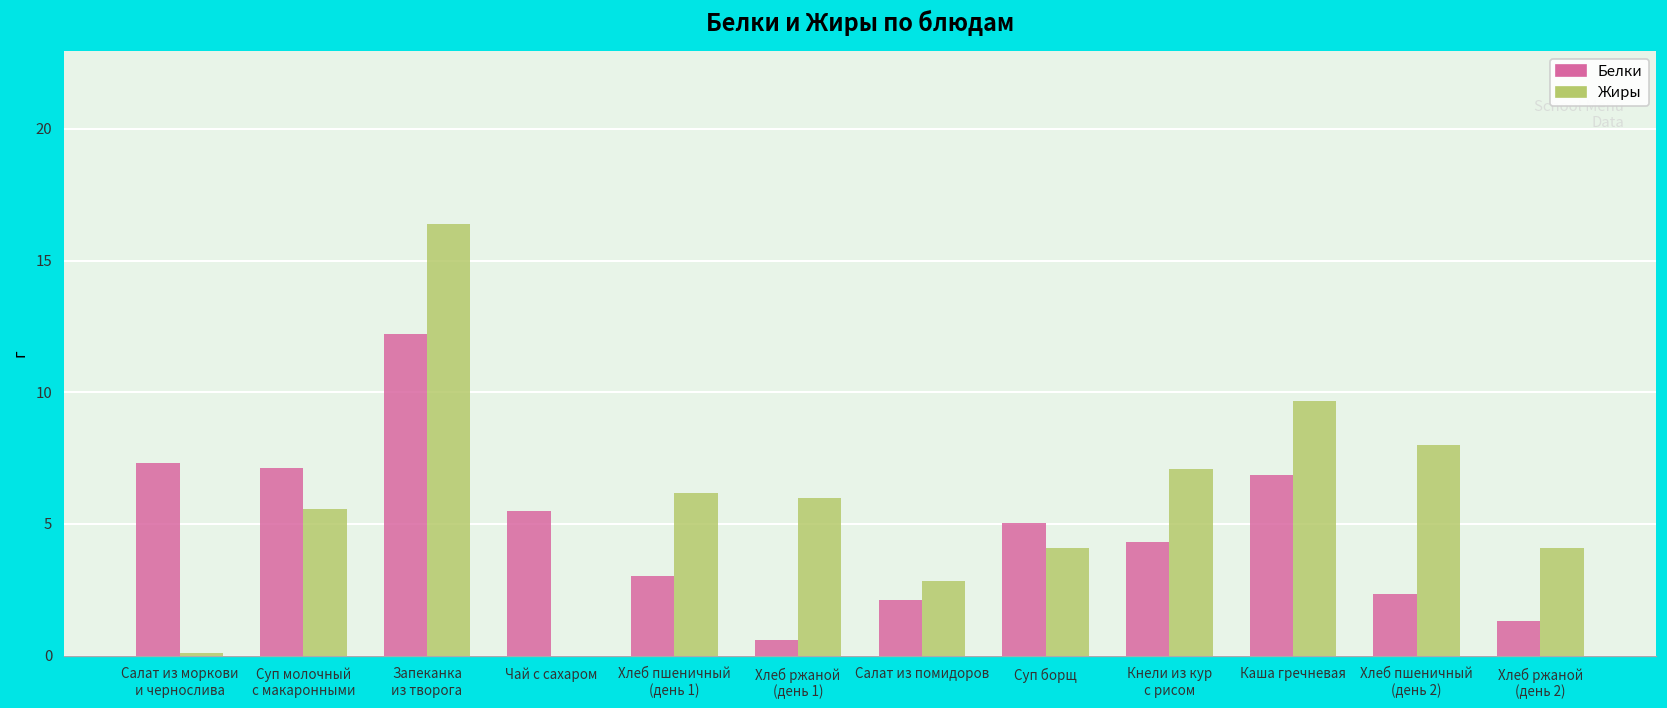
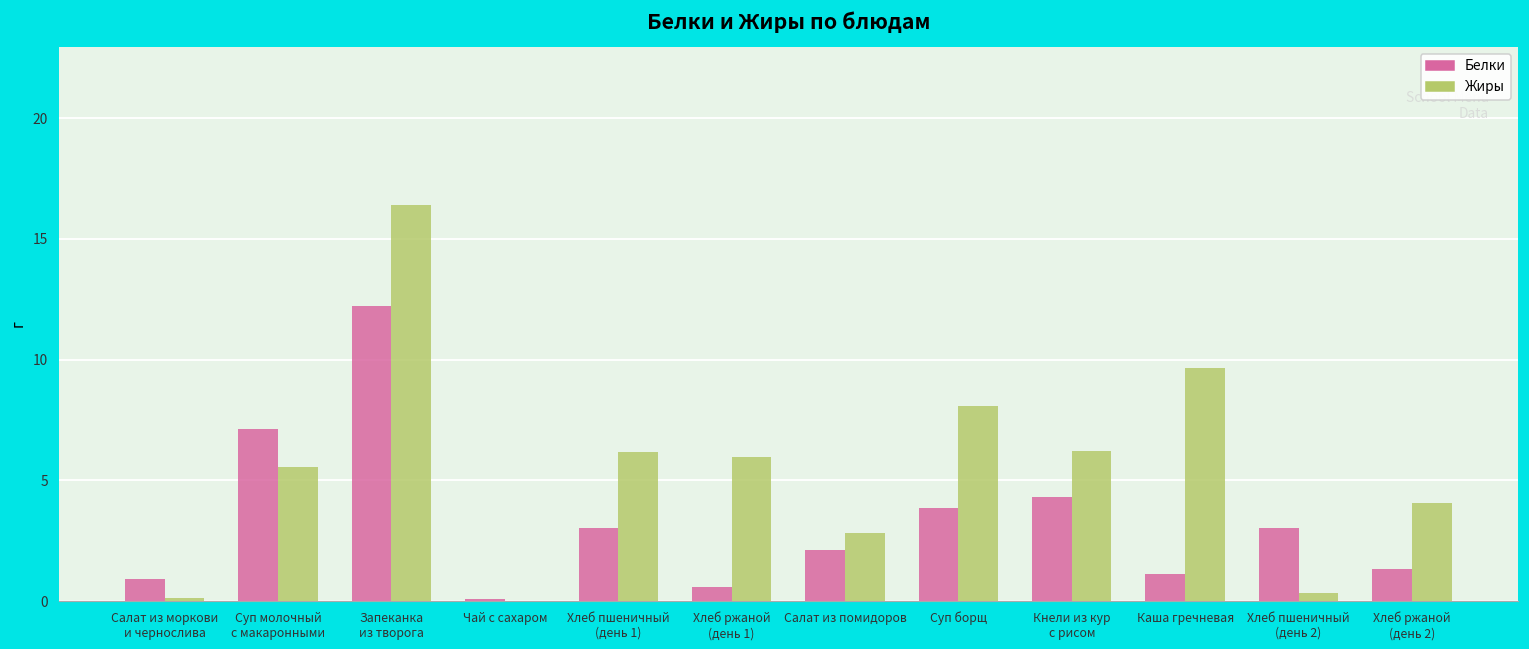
Белки, Салат из моркови и чернослива: 7.3 -> 0.9
Белки, Чай с сахаром: 5.5 -> 0.1
Белки, Суп борщ: 5.0 -> 3.9
Жиры, Суп борщ: 4.1 -> 8.1
Жиры, Кнели из кур с рисом: 7.1 -> 6.2
Белки, Каша гречневая: 6.9 -> 1.1
Белки, Хлеб пшеничный (день 2): 2.3 -> 3.0
Жиры, Хлеб пшеничный (день 2): 8.0 -> 0.3
